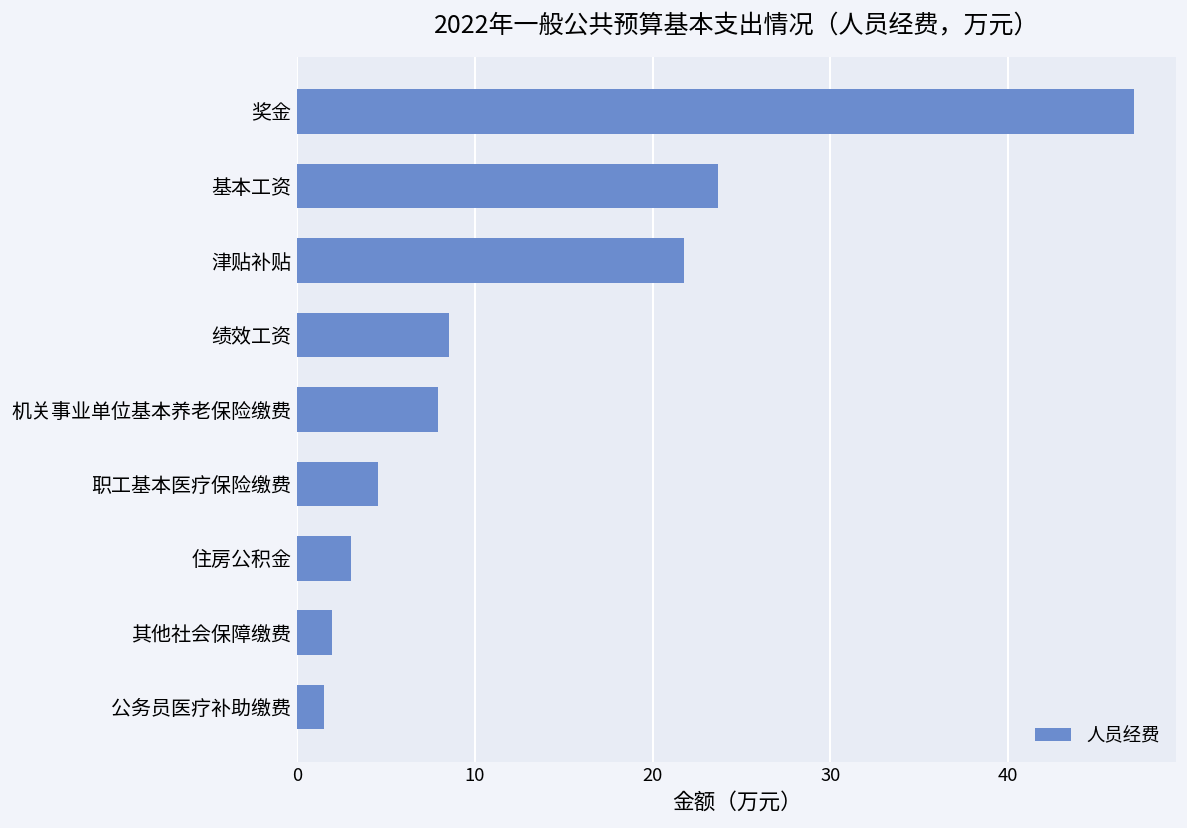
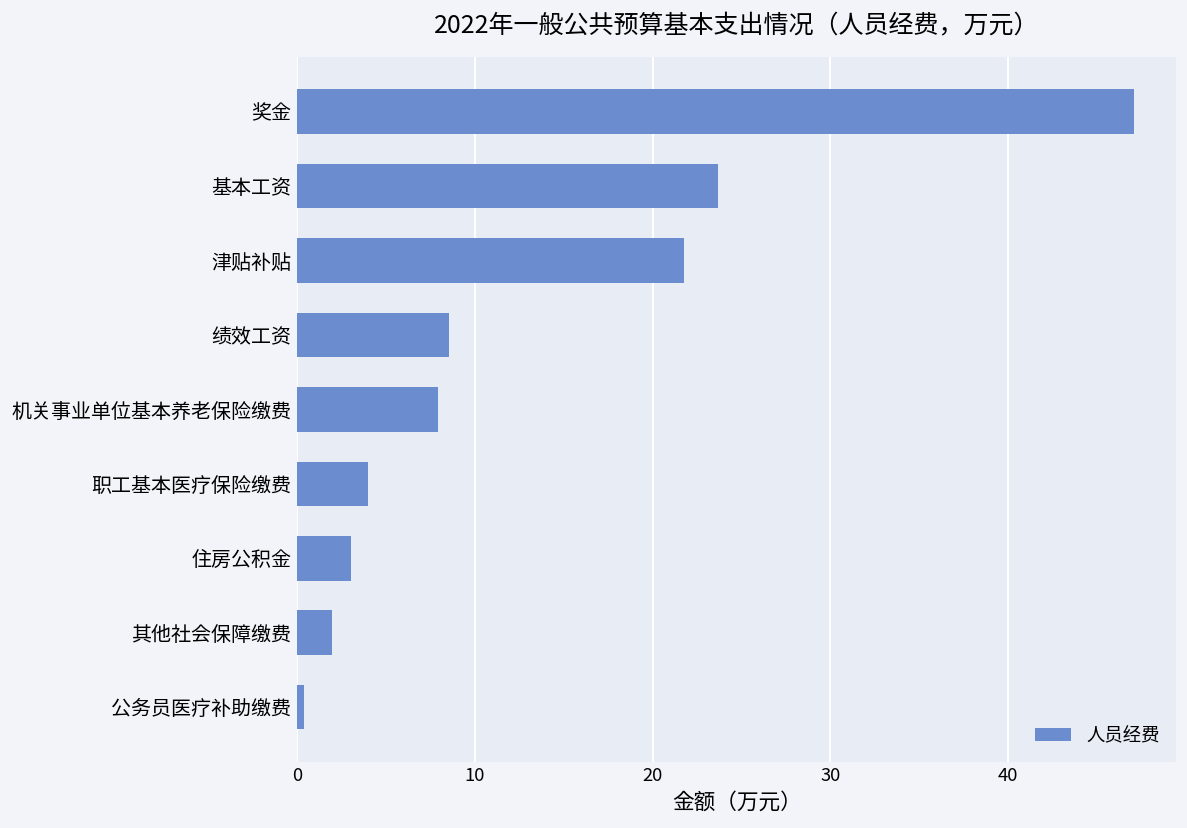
职工基本医疗保险缴费: 4.6 -> 4.0
公务员医疗补助缴费: 1.5 -> 0.4
